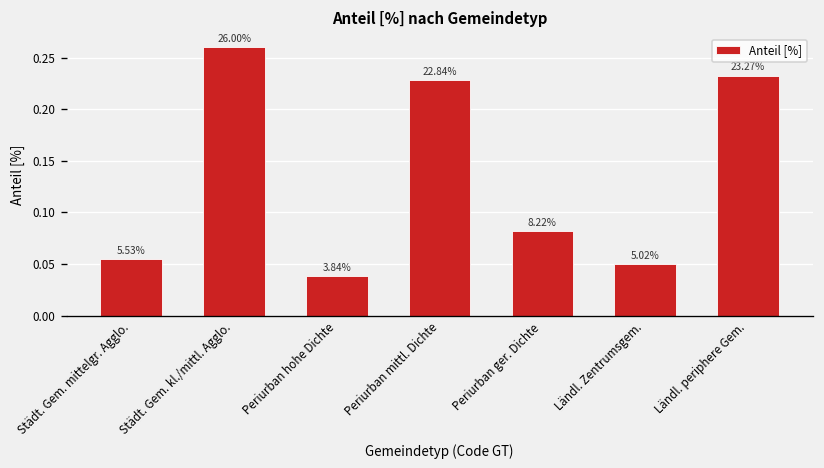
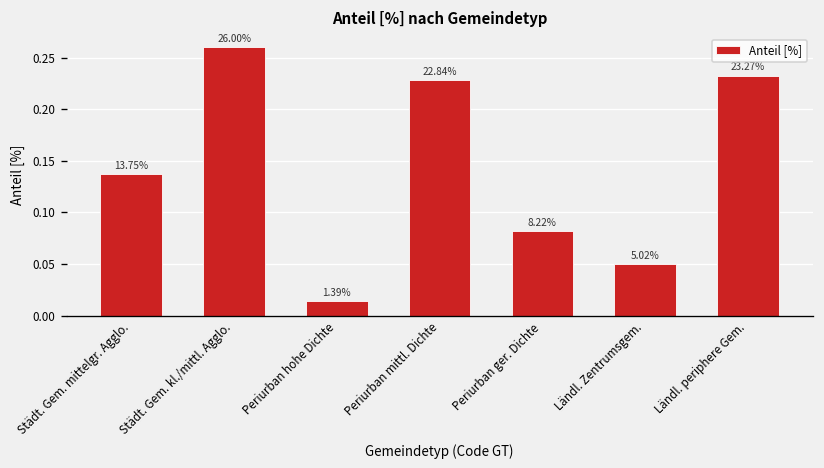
Städt. Gem. mittelgr. Agglo.: 5.53% -> 13.75%
Periurban hohe Dichte: 3.84% -> 1.39%
